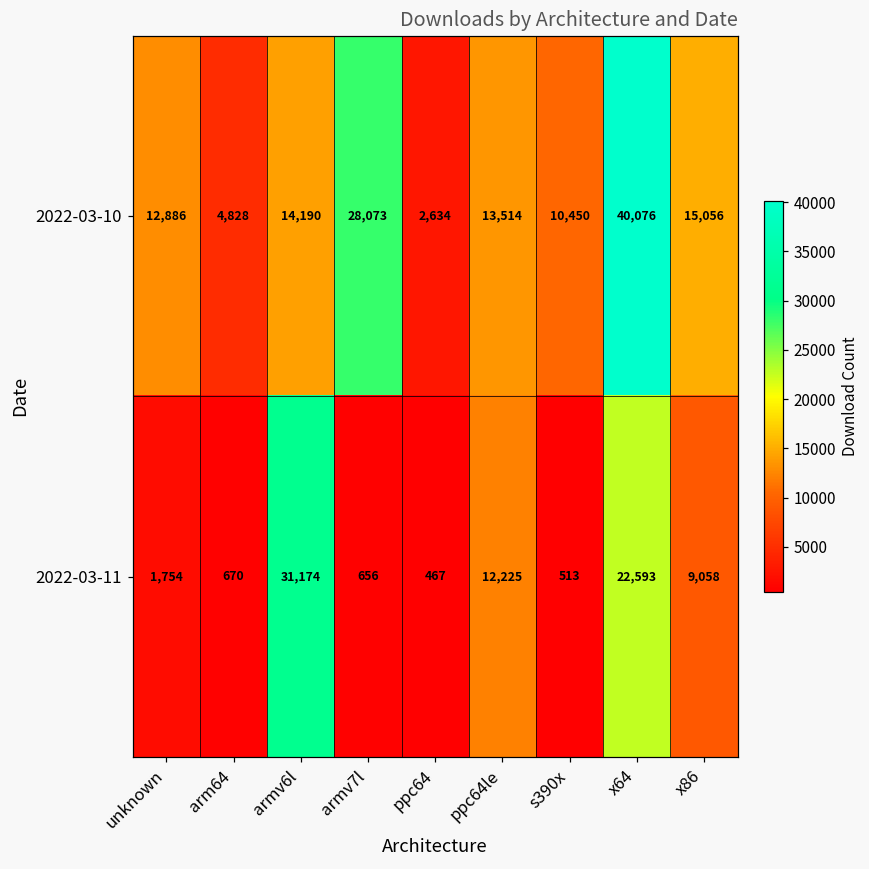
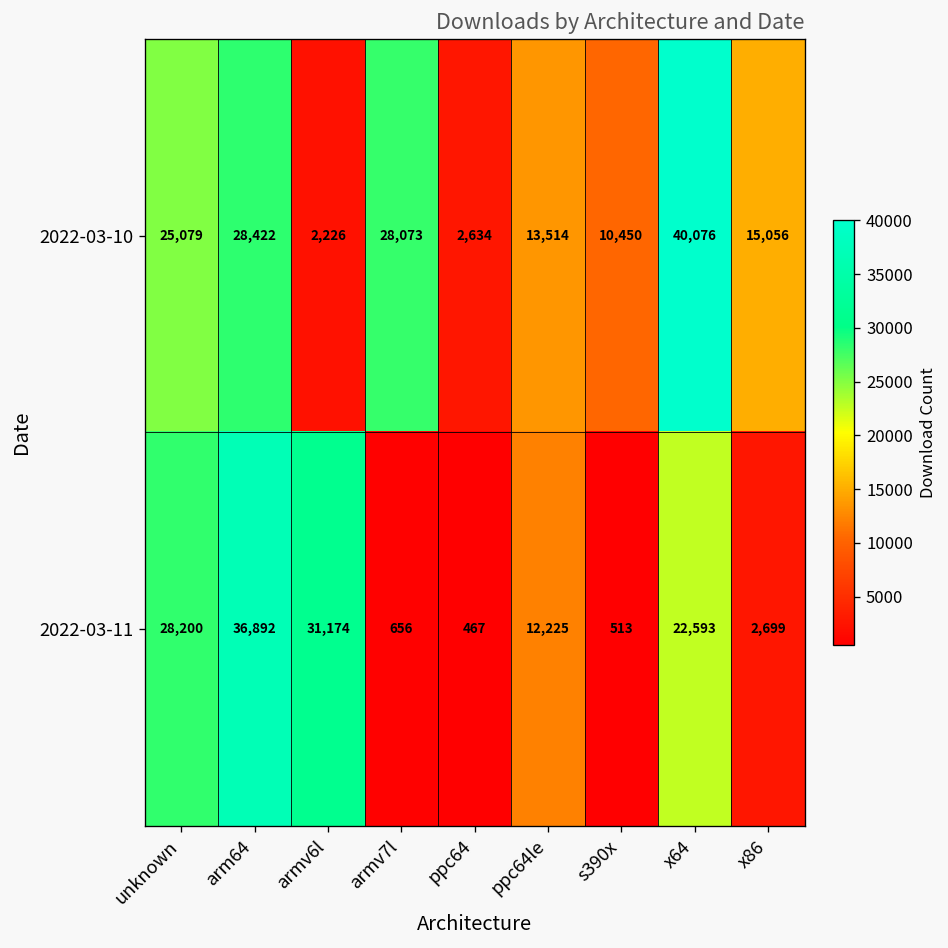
2022-03-10, unknown: 12,886 -> 25,079
2022-03-10, arm64: 4,828 -> 28,422
2022-03-10, armv6l: 14,190 -> 2,226
2022-03-11, unknown: 1,754 -> 28,200
2022-03-11, arm64: 670 -> 36,892
2022-03-11, x86: 9,058 -> 2,699
